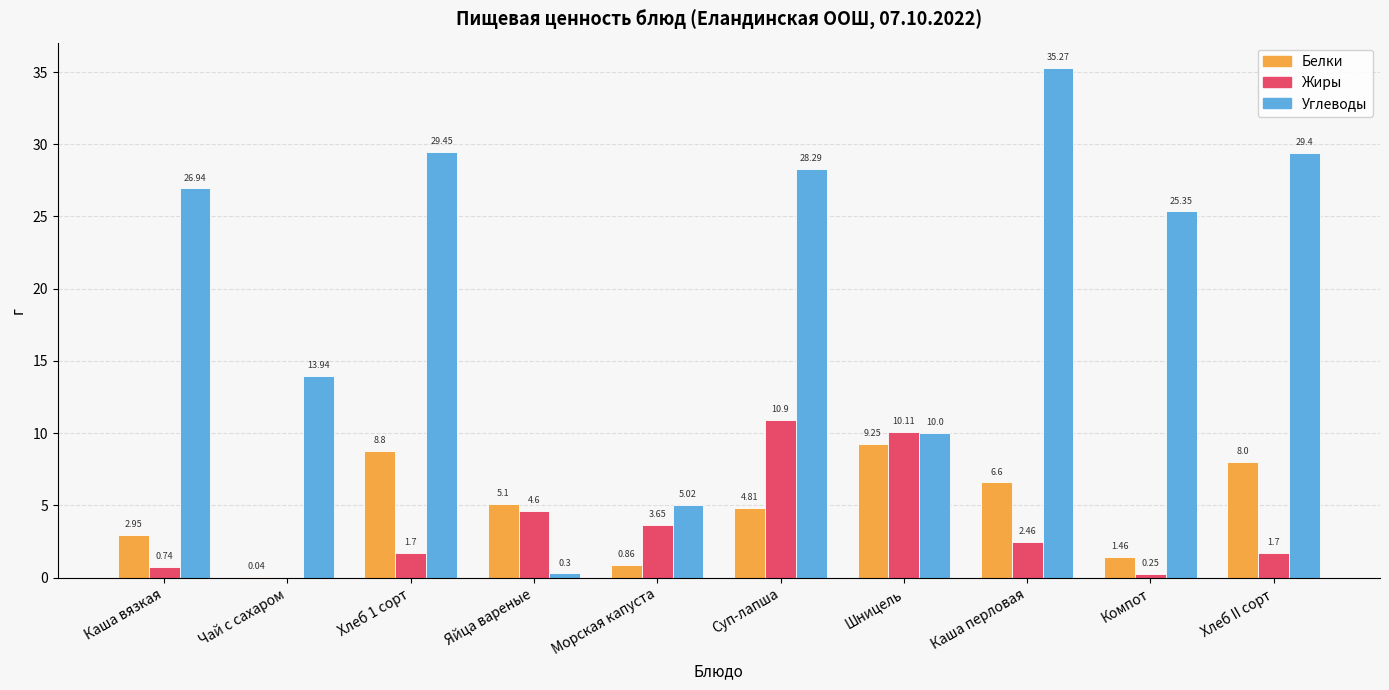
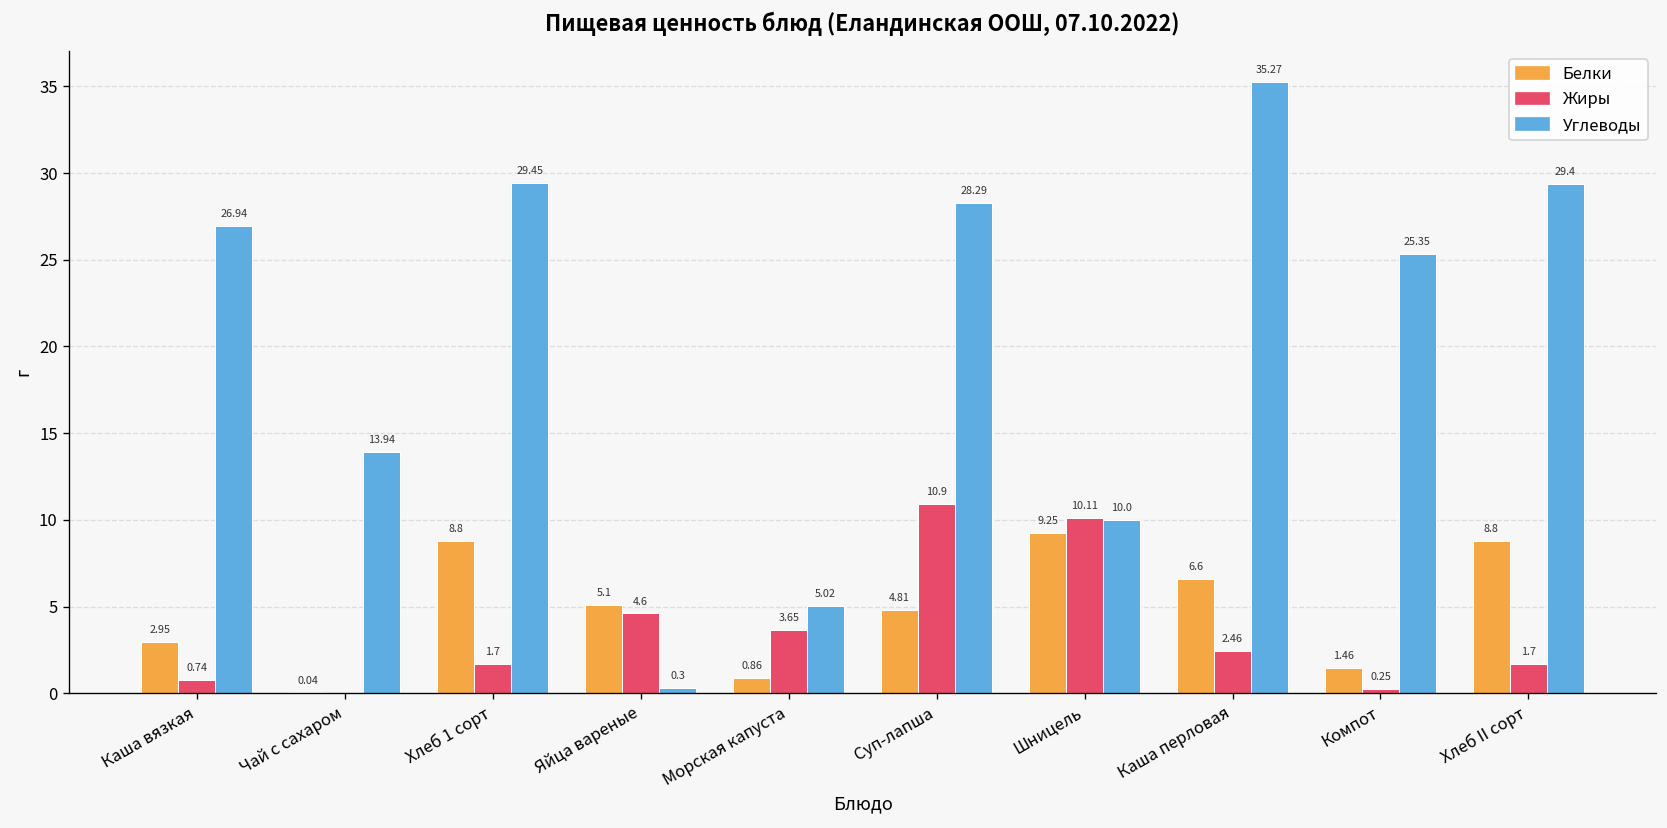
Белки, Хлеб II сорт: 8.0 -> 8.8
